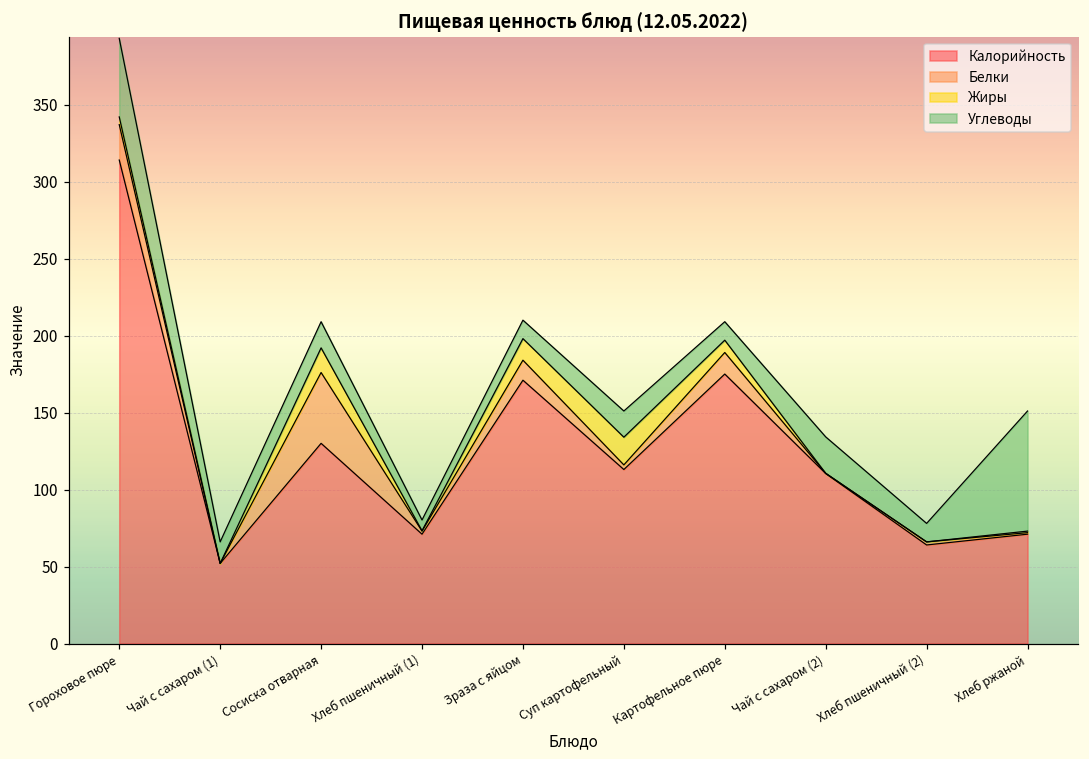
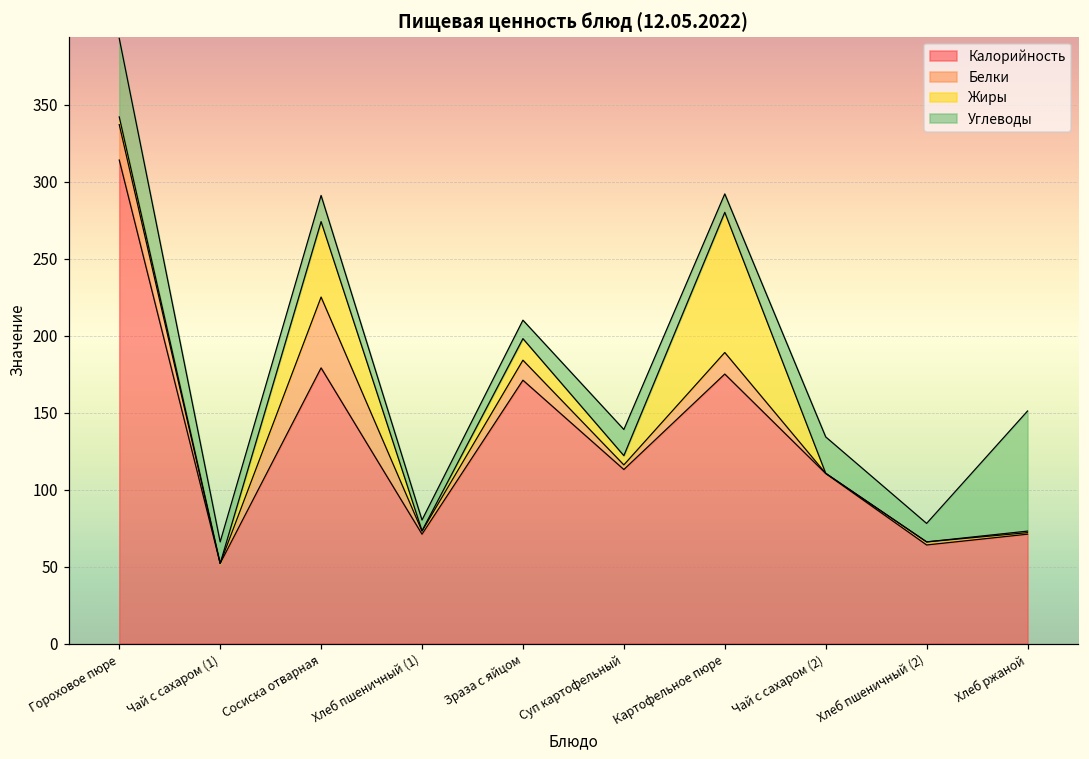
Калорийность, Сосиска отварная: 130 -> 179
Жиры, Сосиска отварная: 16 -> 49
Жиры, Суп картофельный: 18 -> 6
Жиры, Картофельное пюре: 8 -> 91
